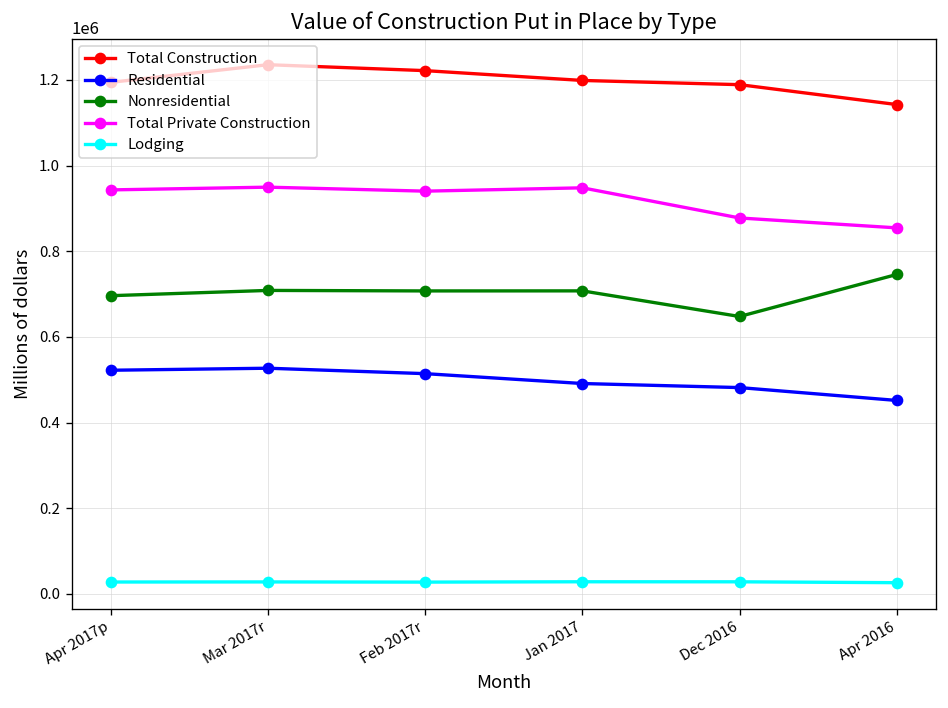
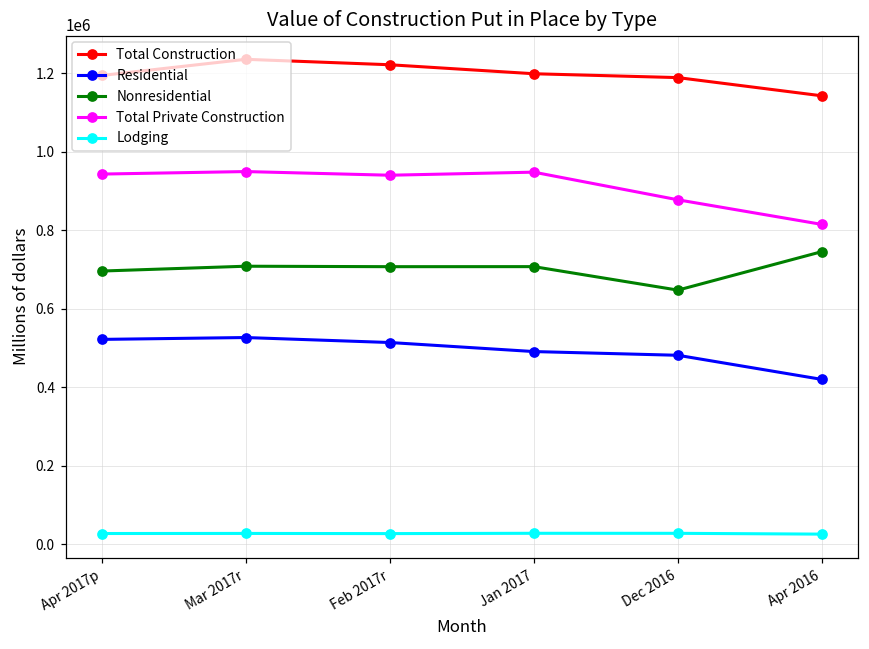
Residential, Apr 2016: 450000 -> 420000
Total Private Construction, Apr 2016: 850000 -> 820000
